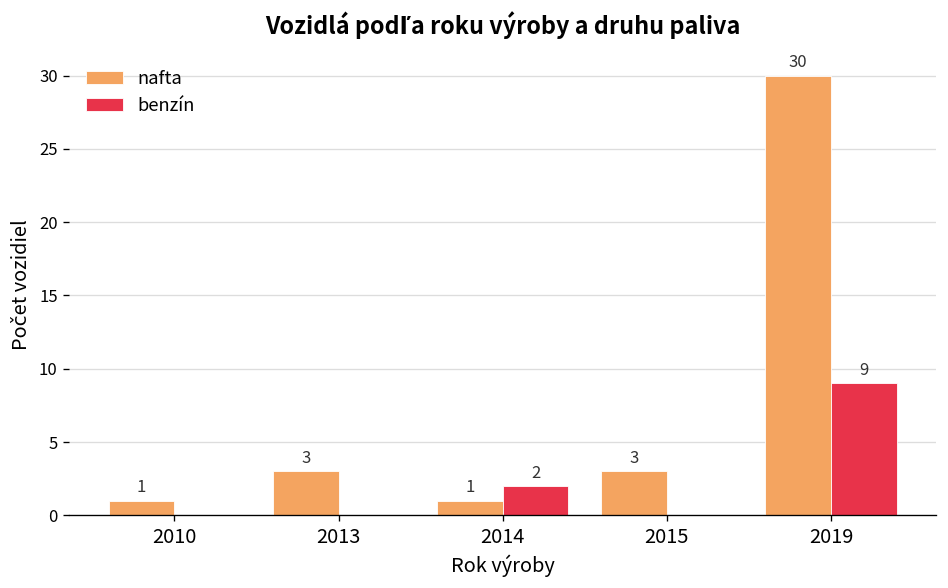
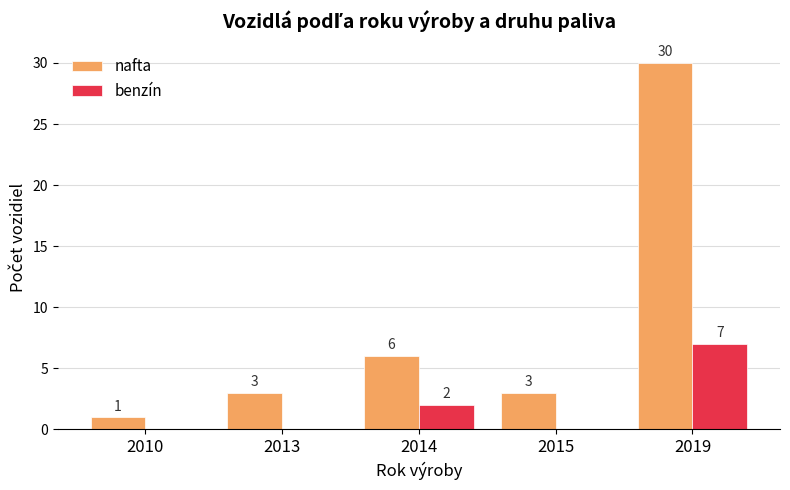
nafta, 2014: 1 -> 6
benzín, 2019: 9 -> 7
